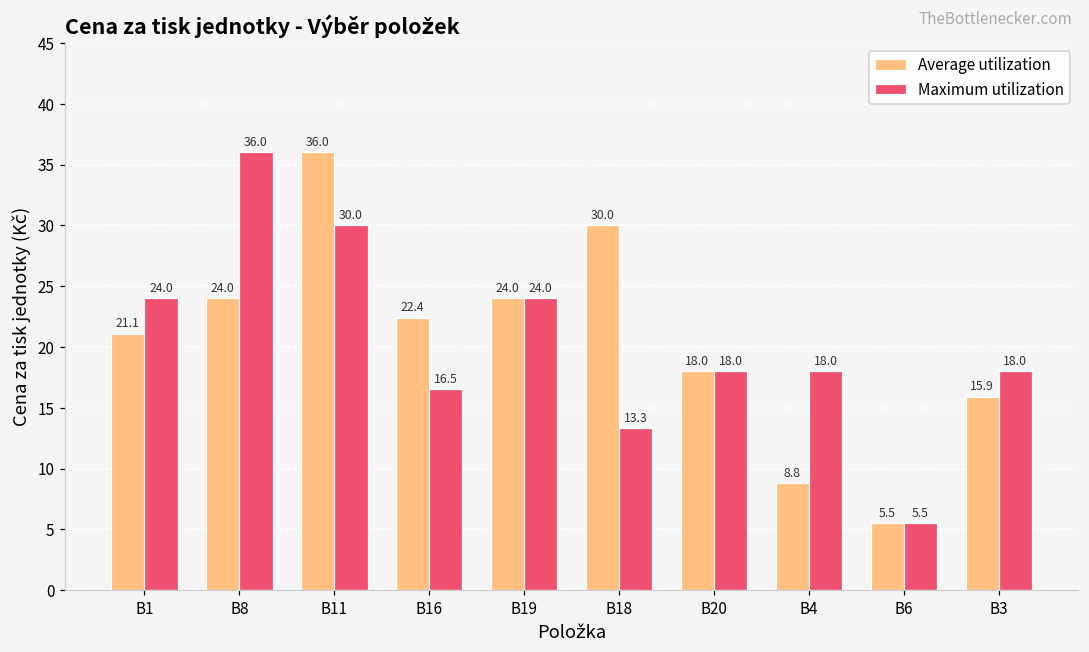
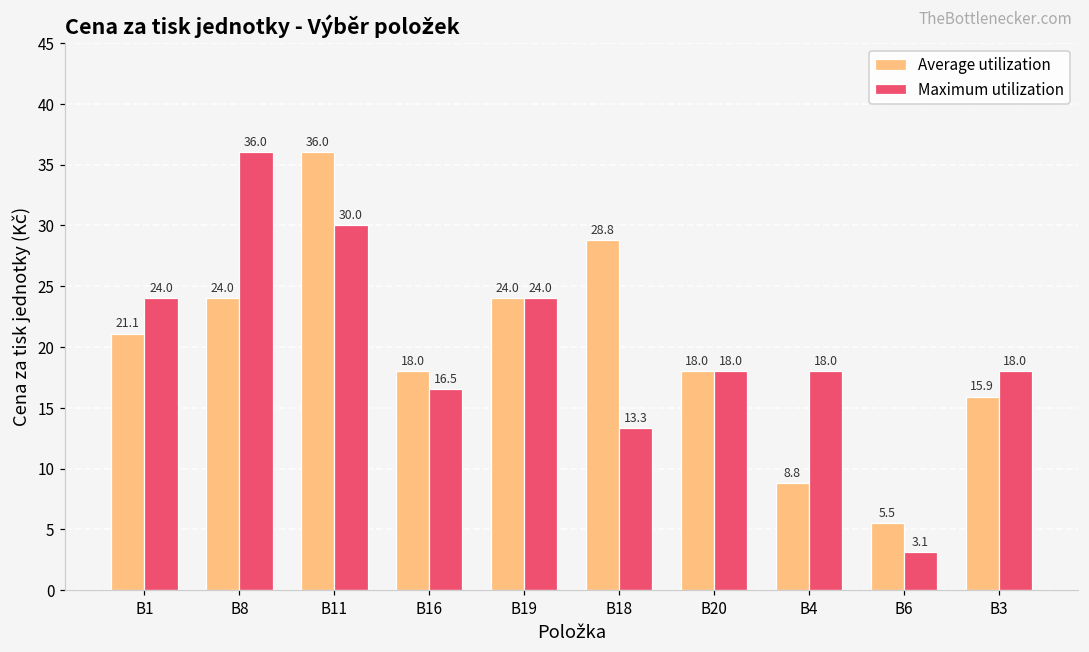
Average utilization, B16: 22.4 -> 18.0
Average utilization, B18: 30.0 -> 28.8
Maximum utilization, B6: 5.5 -> 3.1
